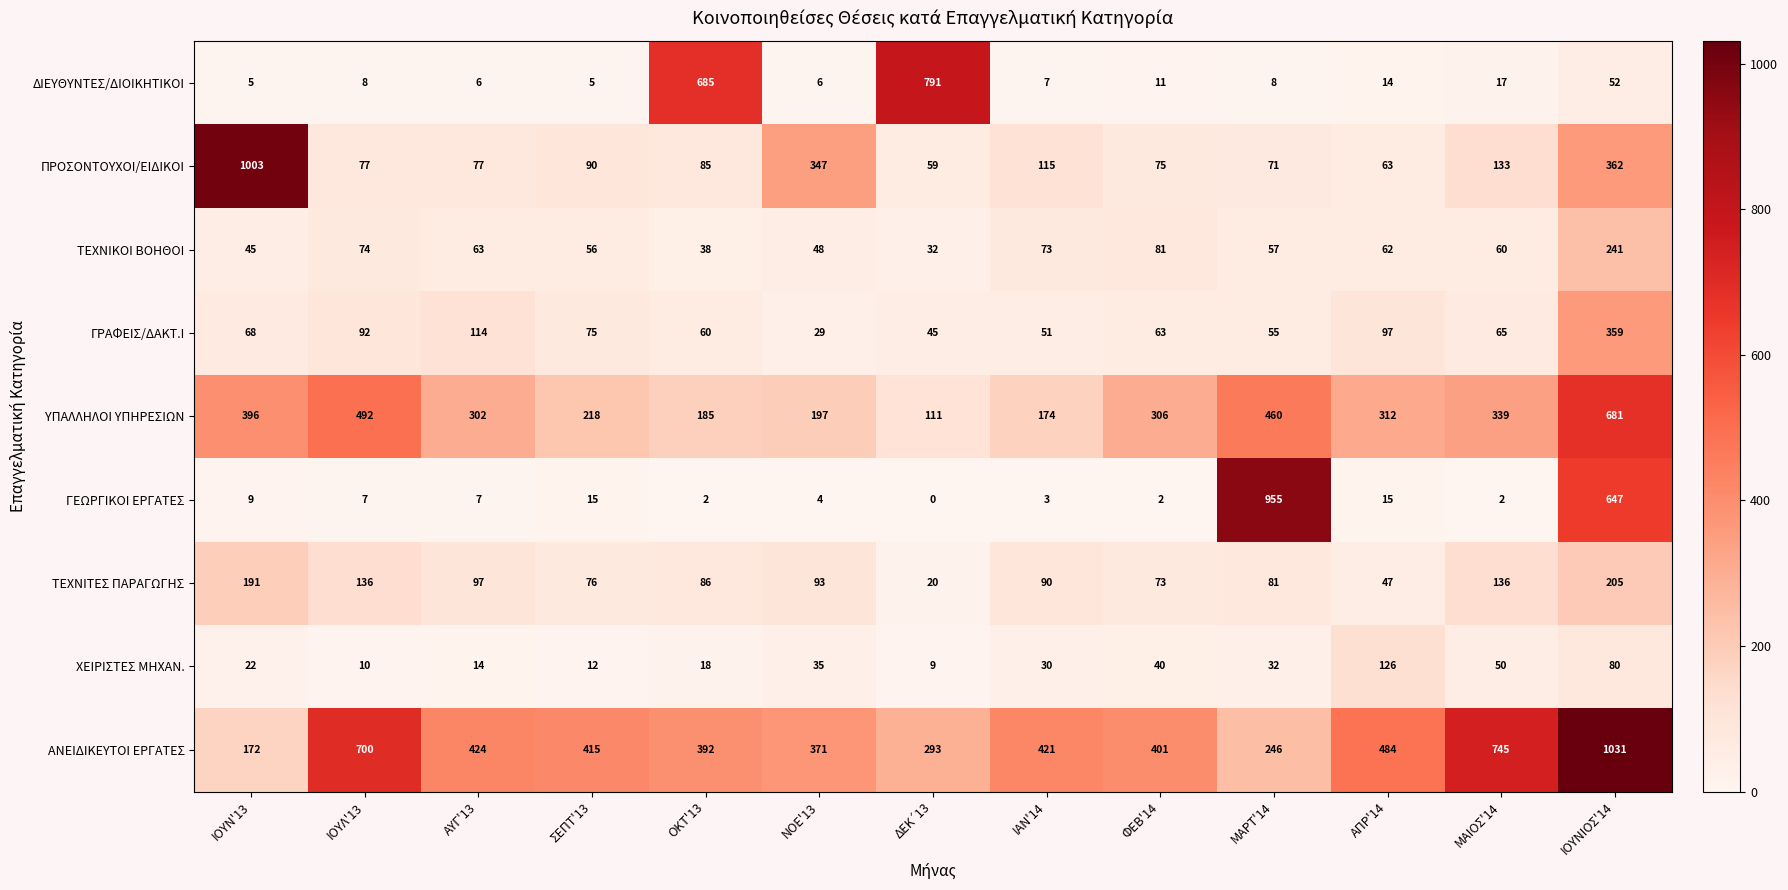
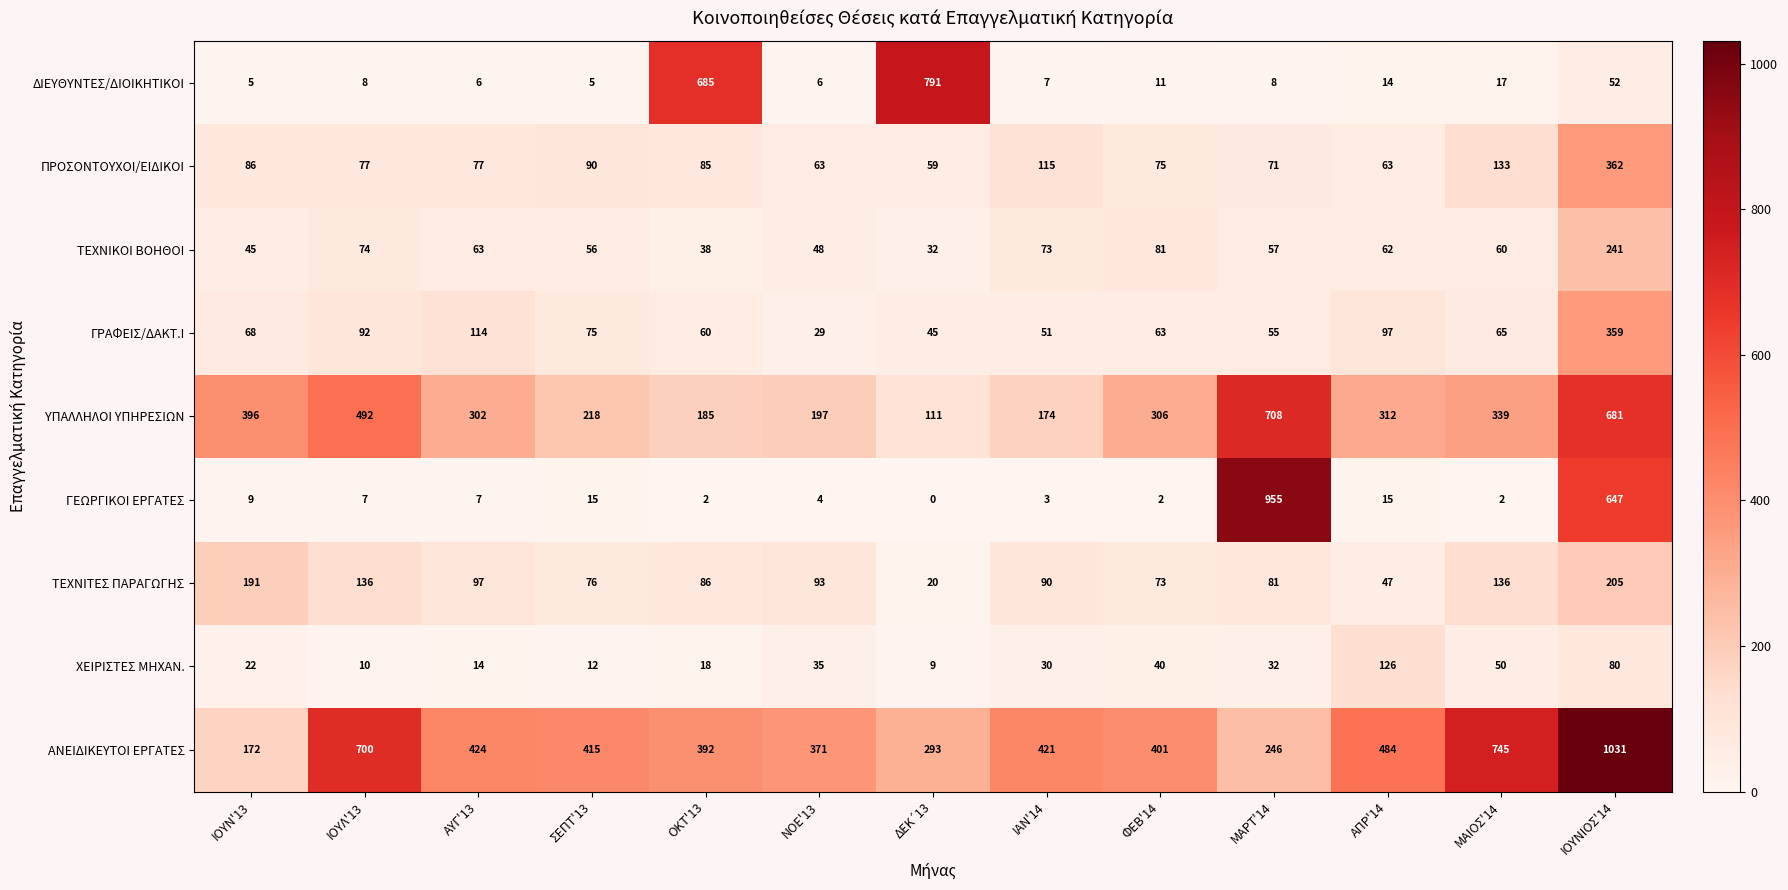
ΠΡΟΣΟΝΤΟΥΧΟΙ/ΕΙΔΙΚΟΙ, ΙΟΥΝ'13: 1003 -> 86
ΠΡΟΣΟΝΤΟΥΧΟΙ/ΕΙΔΙΚΟΙ, NOE'13: 347 -> 63
ΥΠΑΛΛΗΛΟΙ ΥΠΗΡΕΣΙΩΝ, ΜΑΡΤ'14: 460 -> 708
